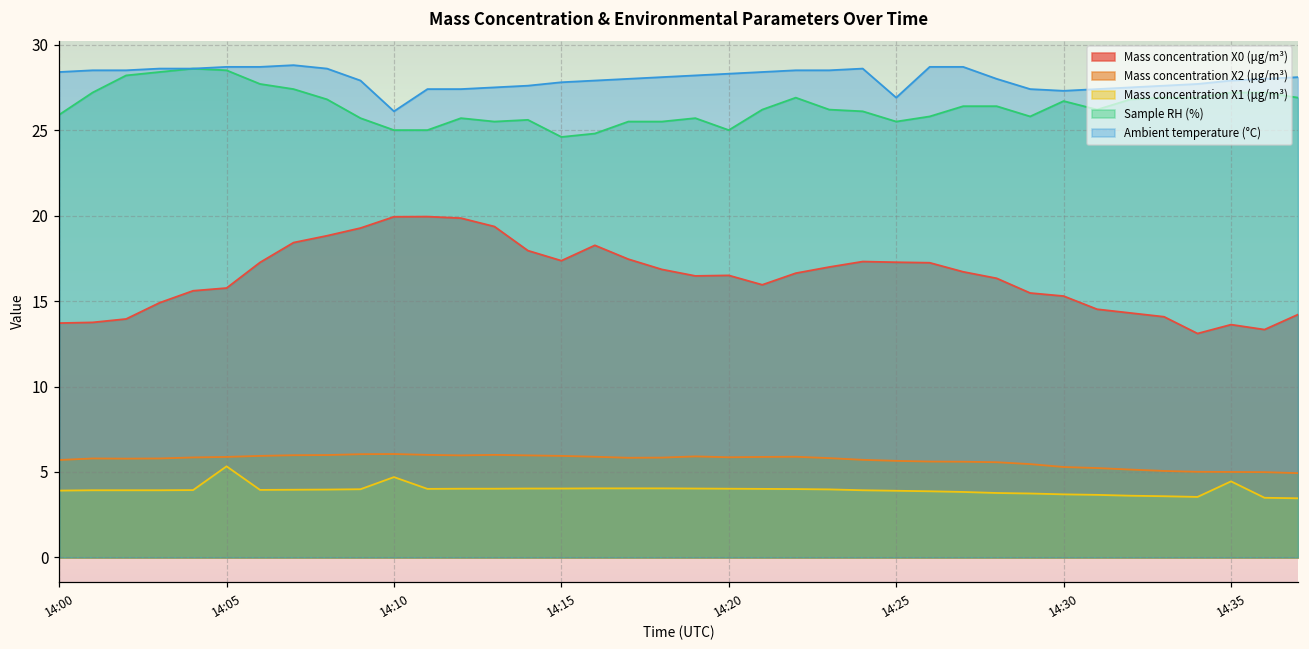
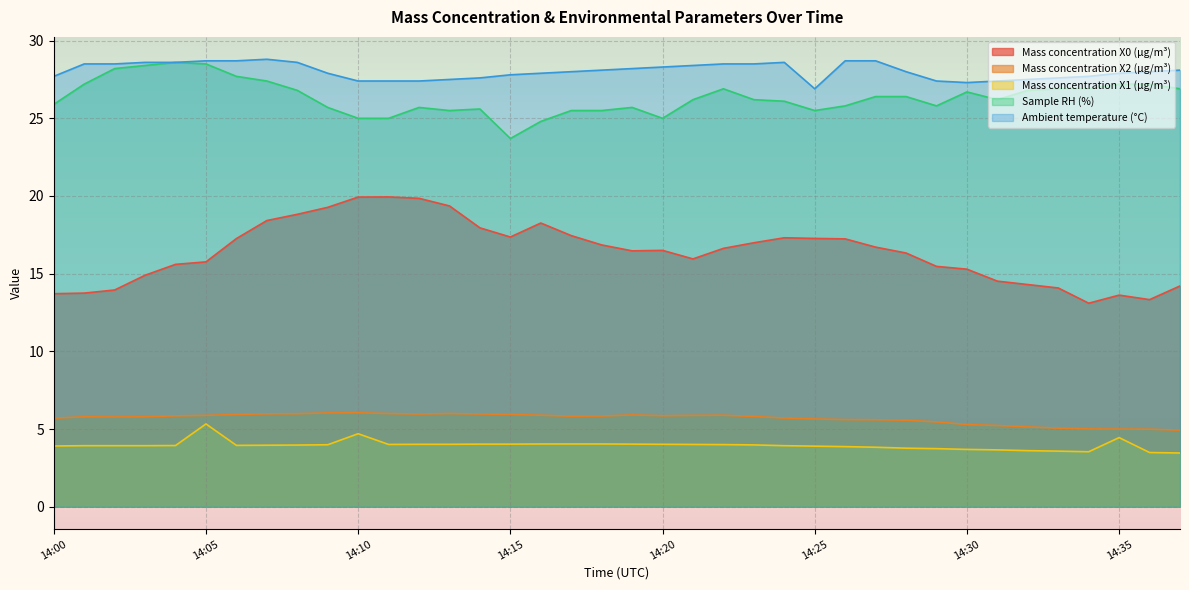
Ambient temperature (°C), 14:00: 28.4 -> 27.7
Ambient temperature (°C), 14:10: 26.1 -> 27.4
Sample RH (%), 14:15: 24.6 -> 23.7
